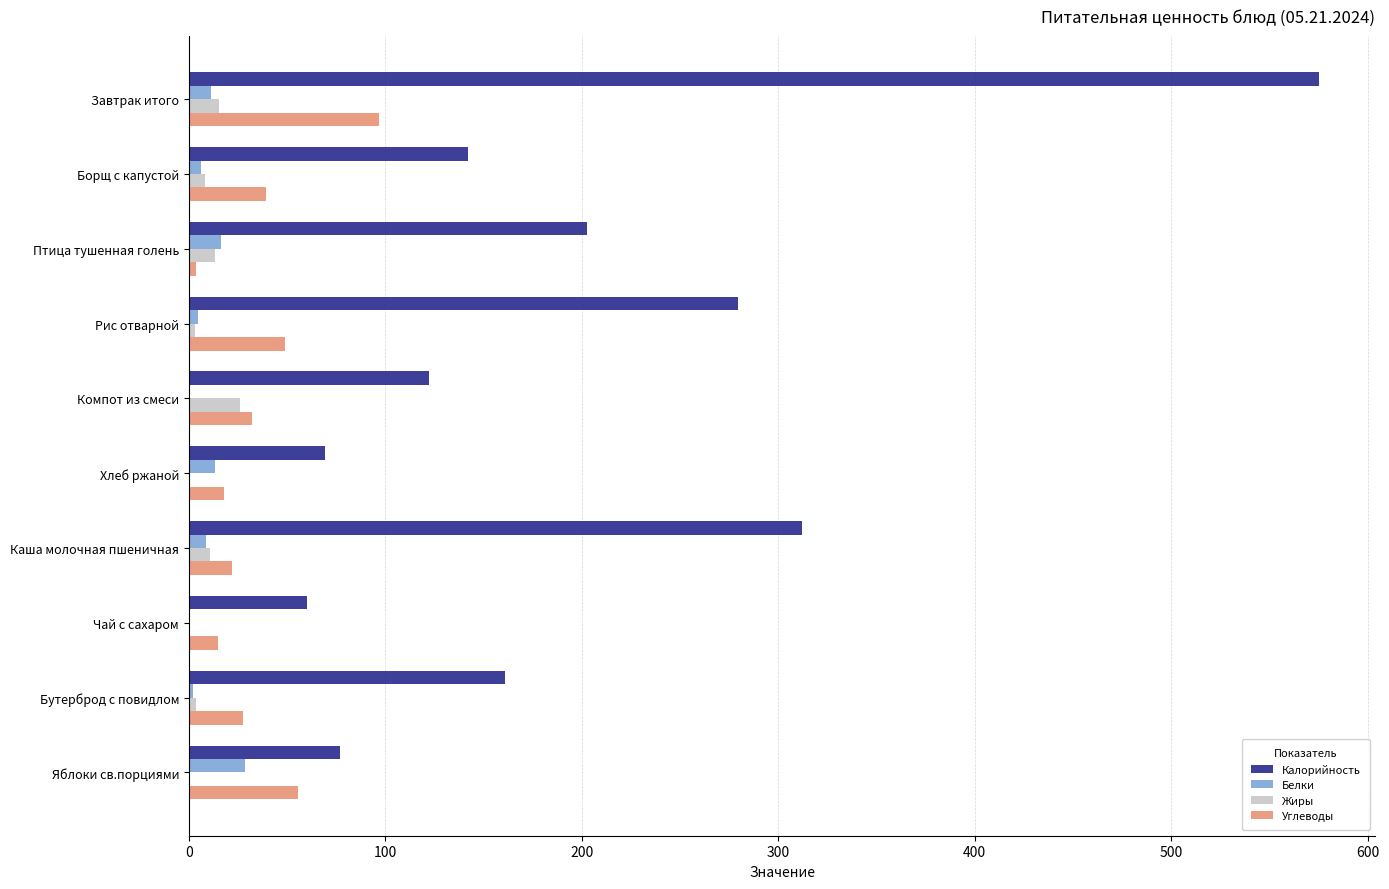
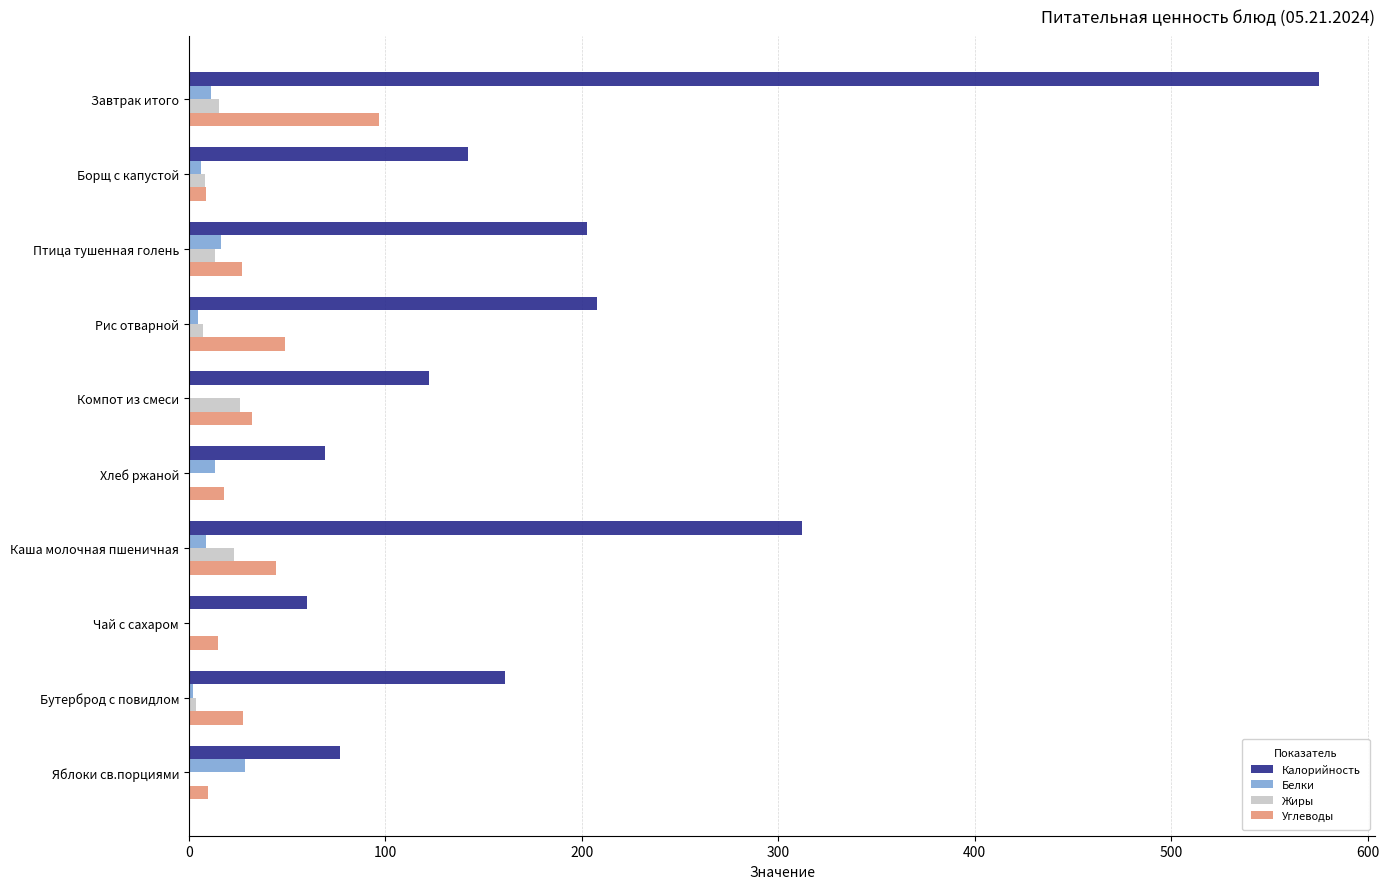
Углеводы, Борщ с капустой: 40 -> 9
Углеводы, Птица тушенная голень: 4 -> 27
Калорийность, Рис отварной: 280 -> 208
Жиры, Рис отварной: 3 -> 7
Жиры, Каша молочная пшеничная: 11 -> 23
Углеводы, Каша молочная пшеничная: 22 -> 44
Углеводы, Яблоки св.порциями: 56 -> 10
